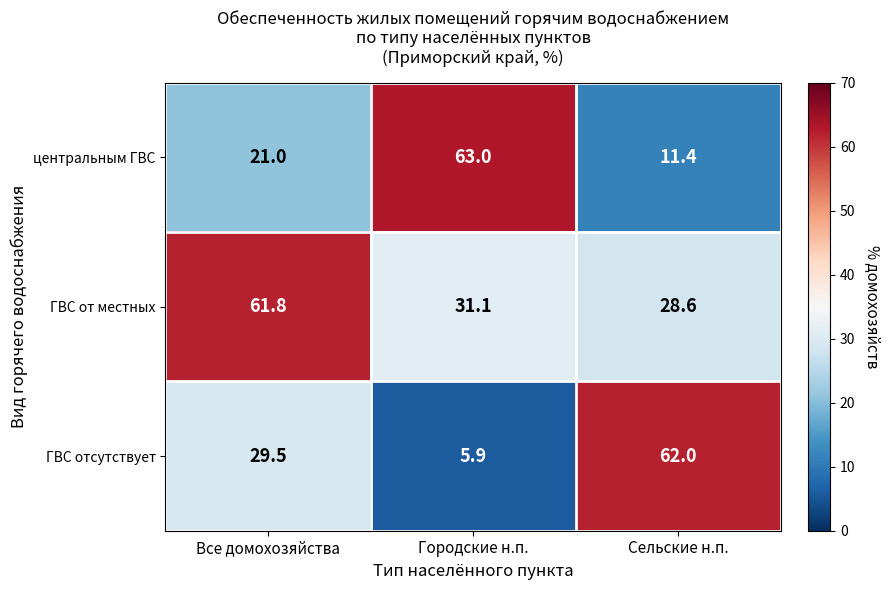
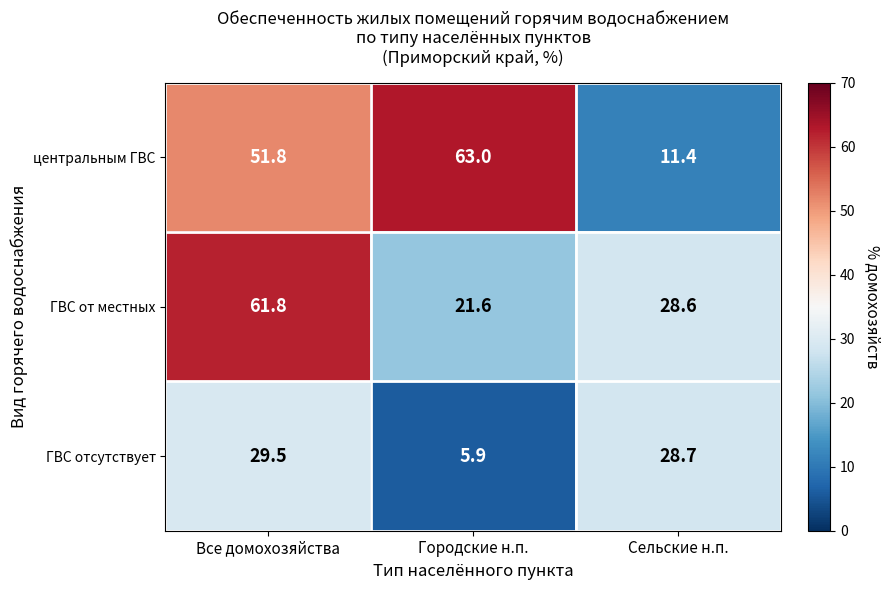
центральным ГВС, Все домохозяйства: 21.0 -> 51.8
ГВС от местных, Городские н.п.: 31.1 -> 21.6
ГВС отсутствует, Сельские н.п.: 62.0 -> 28.7
